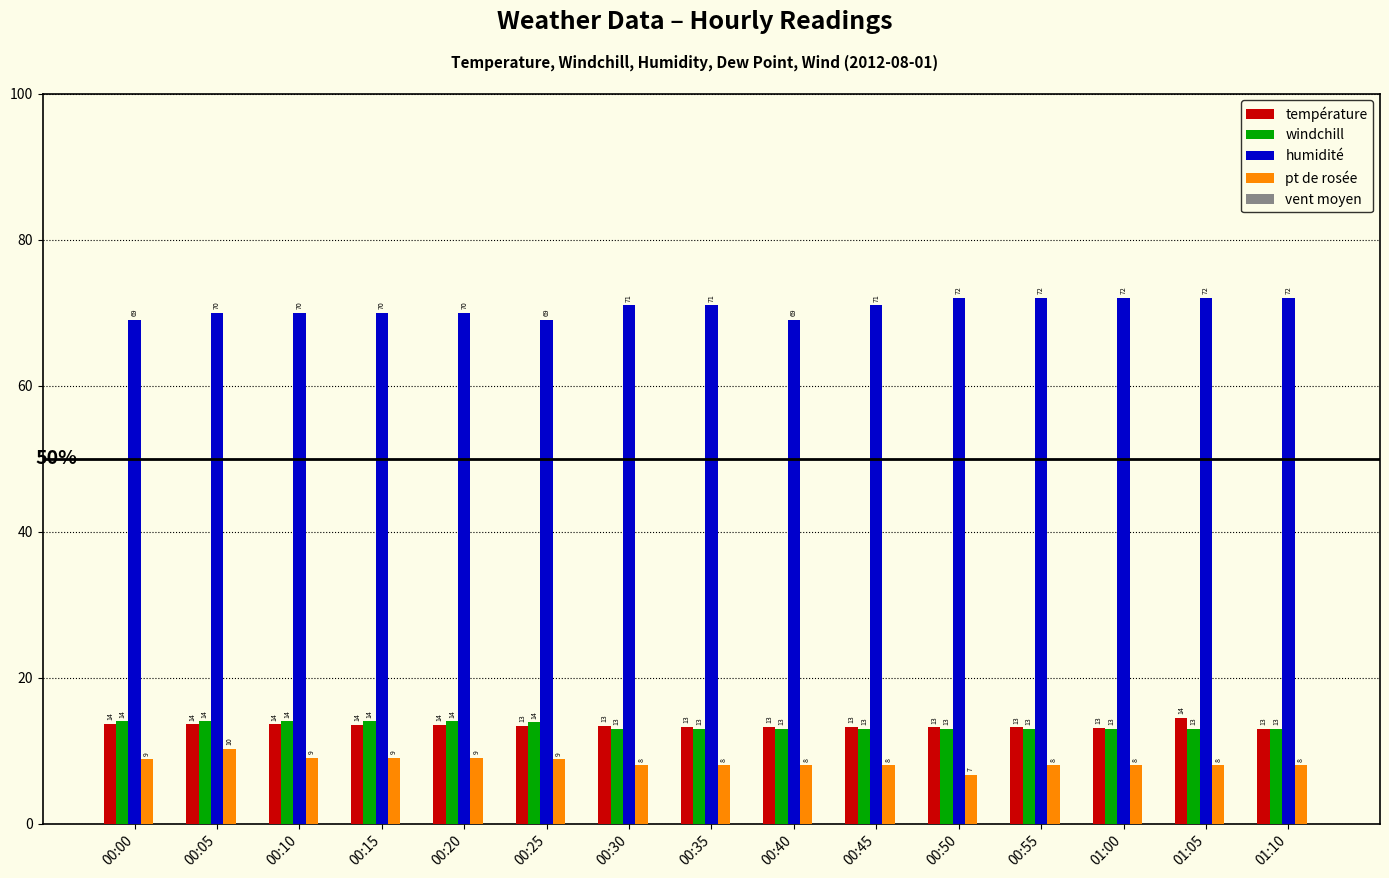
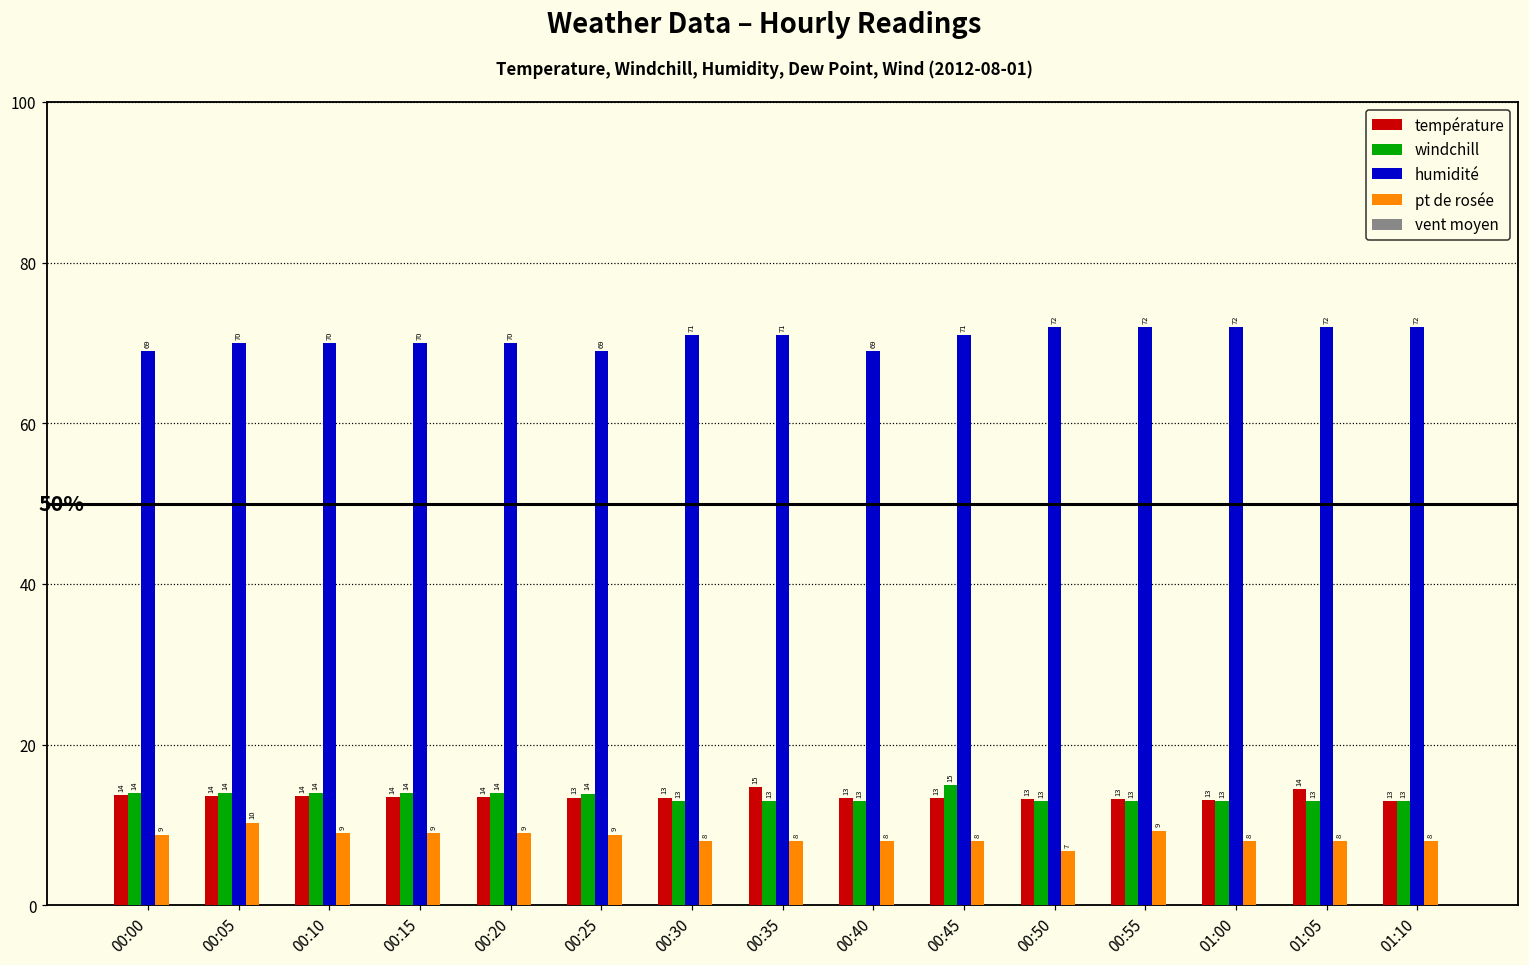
température, 00:35: 13 -> 15
windchill, 00:45: 13 -> 15
pt de rosée, 00:55: 8 -> 9
